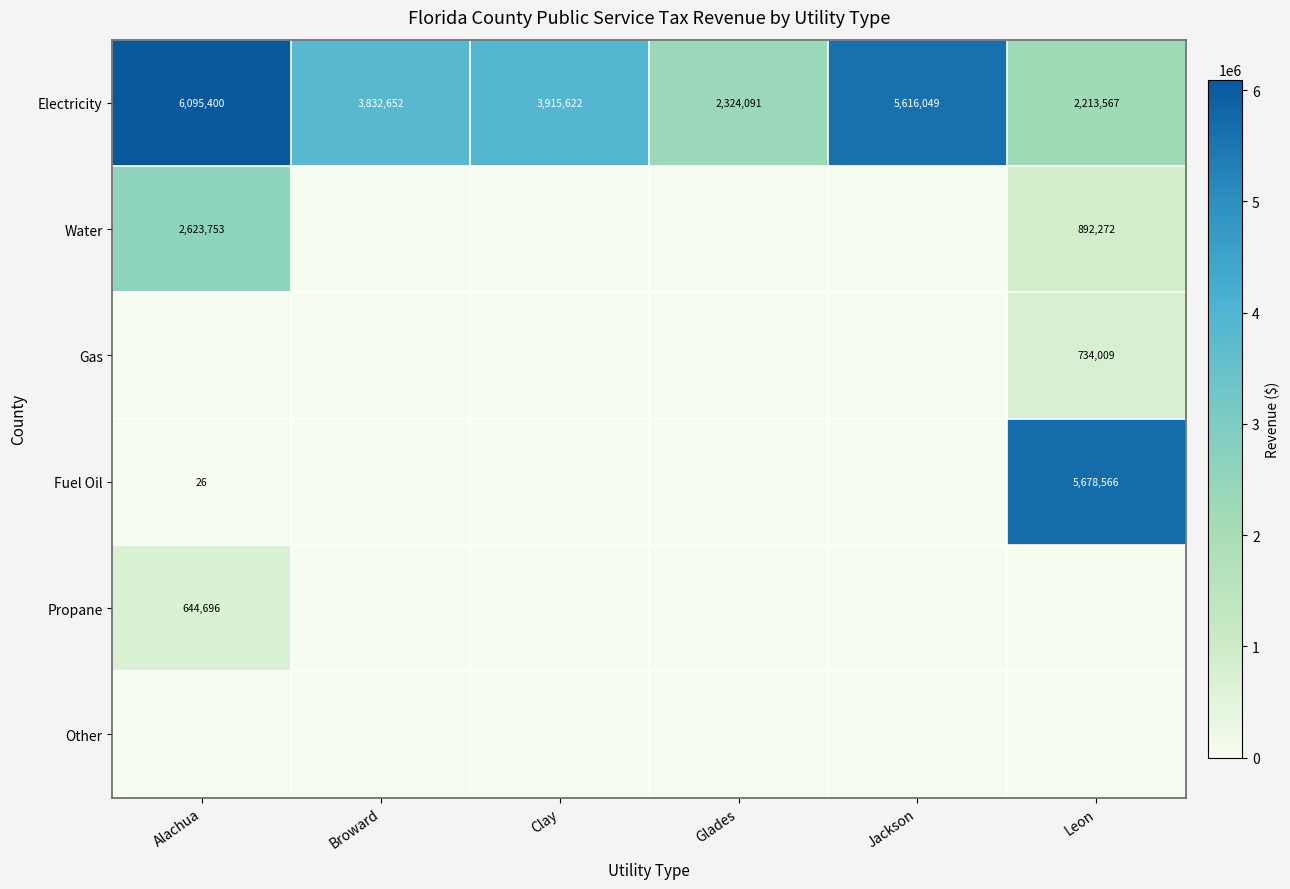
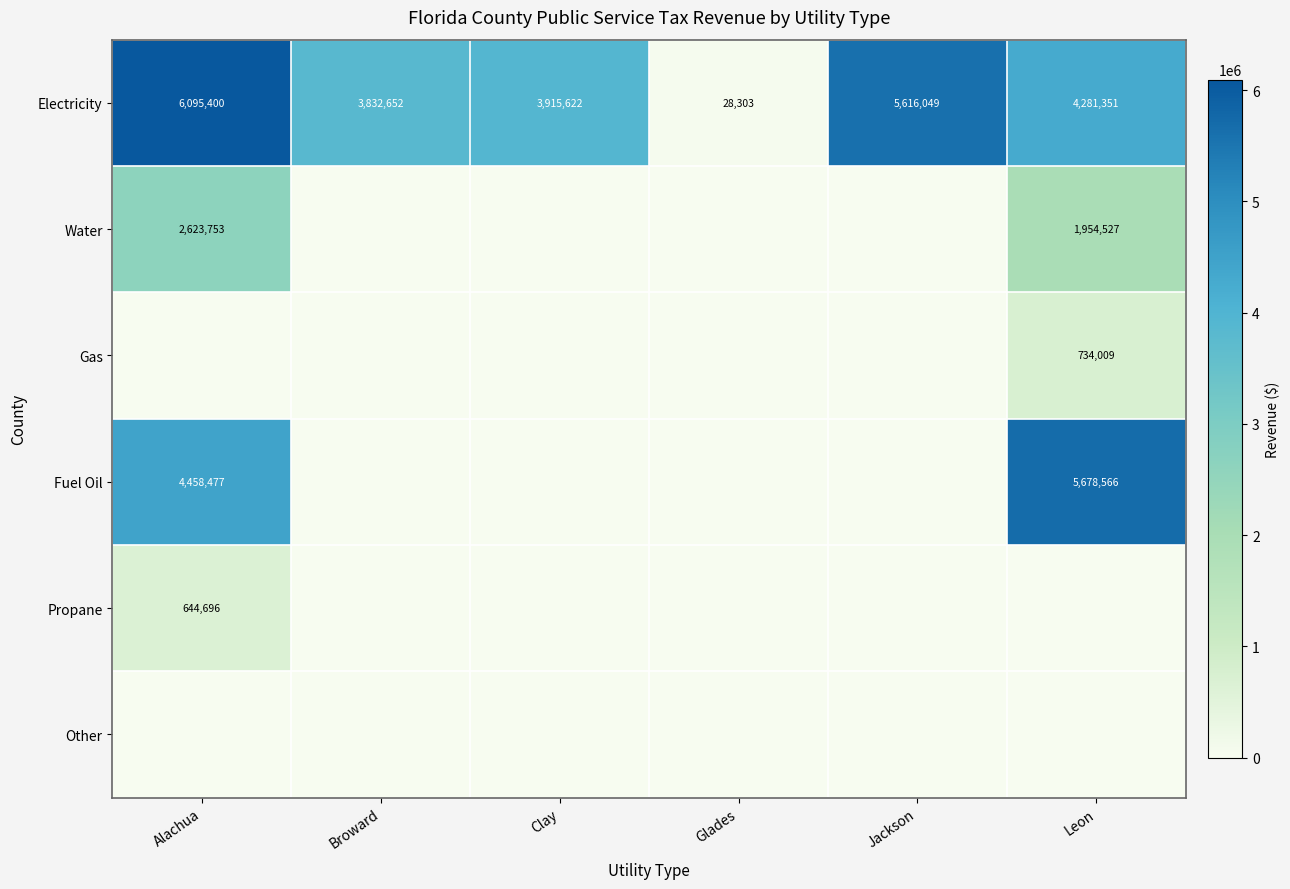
Electricity, Glades: 2,324,091 -> 28,303
Electricity, Leon: 2,213,567 -> 4,281,351
Water, Leon: 892,272 -> 1,954,527
Fuel Oil, Alachua: 26 -> 4,458,477
